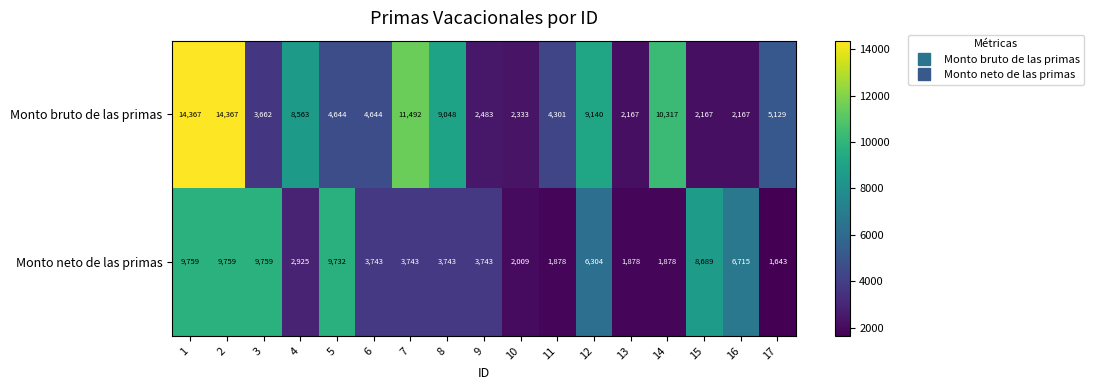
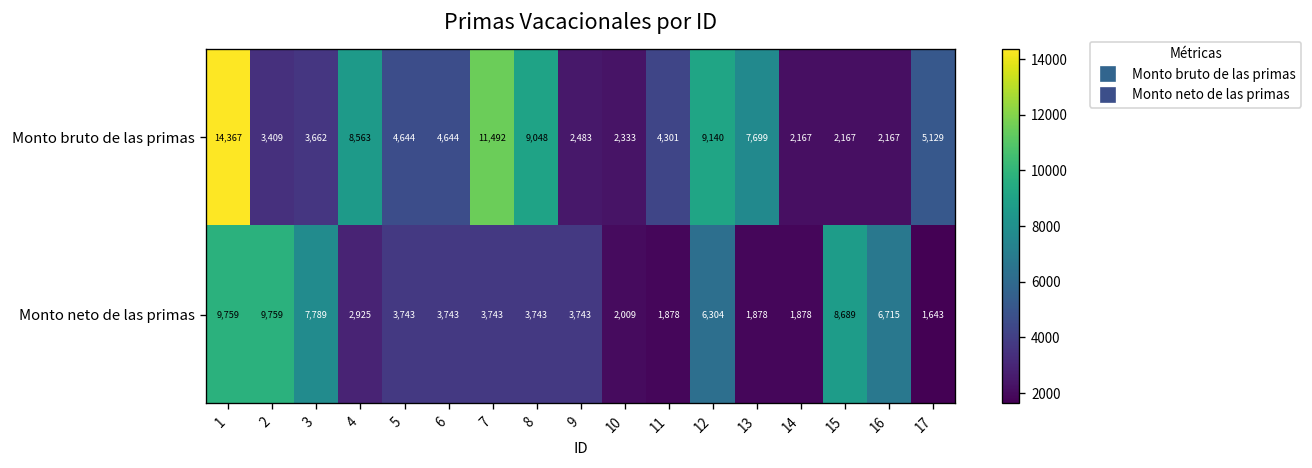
Monto bruto de las primas, 2: 14,367 -> 3,409
Monto bruto de las primas, 13: 2,167 -> 7,699
Monto bruto de las primas, 14: 10,317 -> 2,167
Monto neto de las primas, 3: 9,759 -> 7,789
Monto neto de las primas, 5: 9,732 -> 3,743
